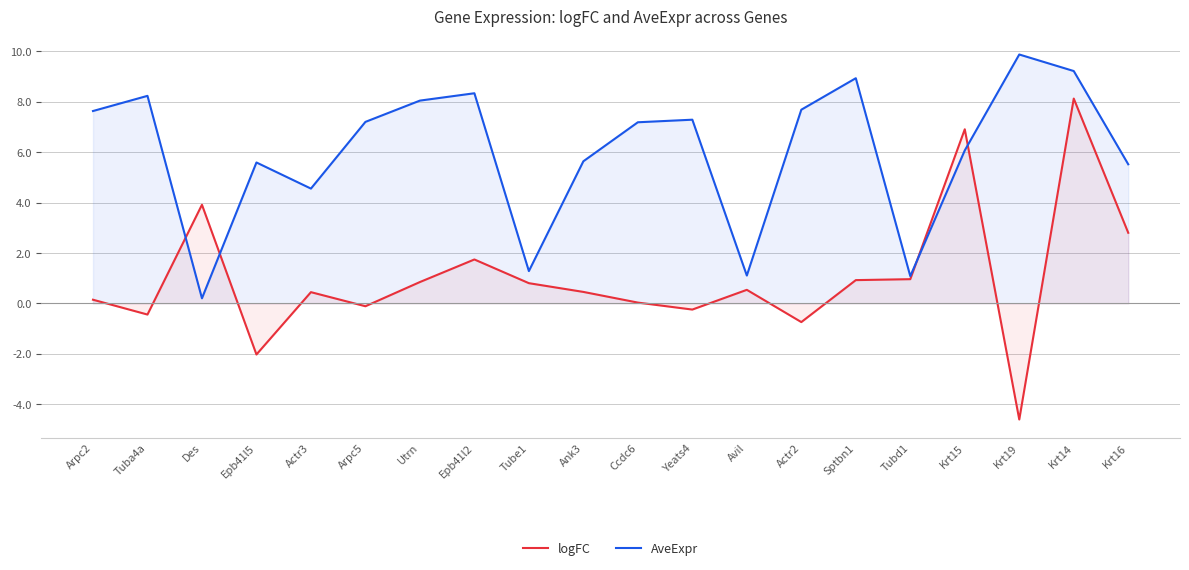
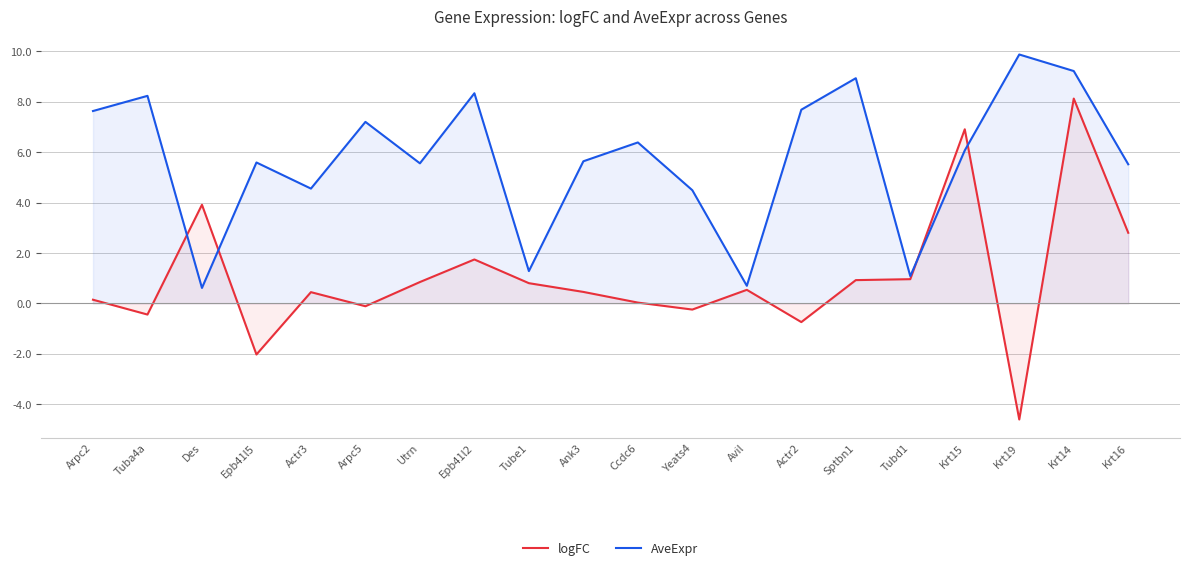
AveExpr, Des: 0.2 -> 0.6
AveExpr, Utrn: 8.0 -> 5.6
AveExpr, Ccdc6: 7.2 -> 6.4
AveExpr, Yeats4: 7.3 -> 4.5
AveExpr, Avil: 1.1 -> 0.7
